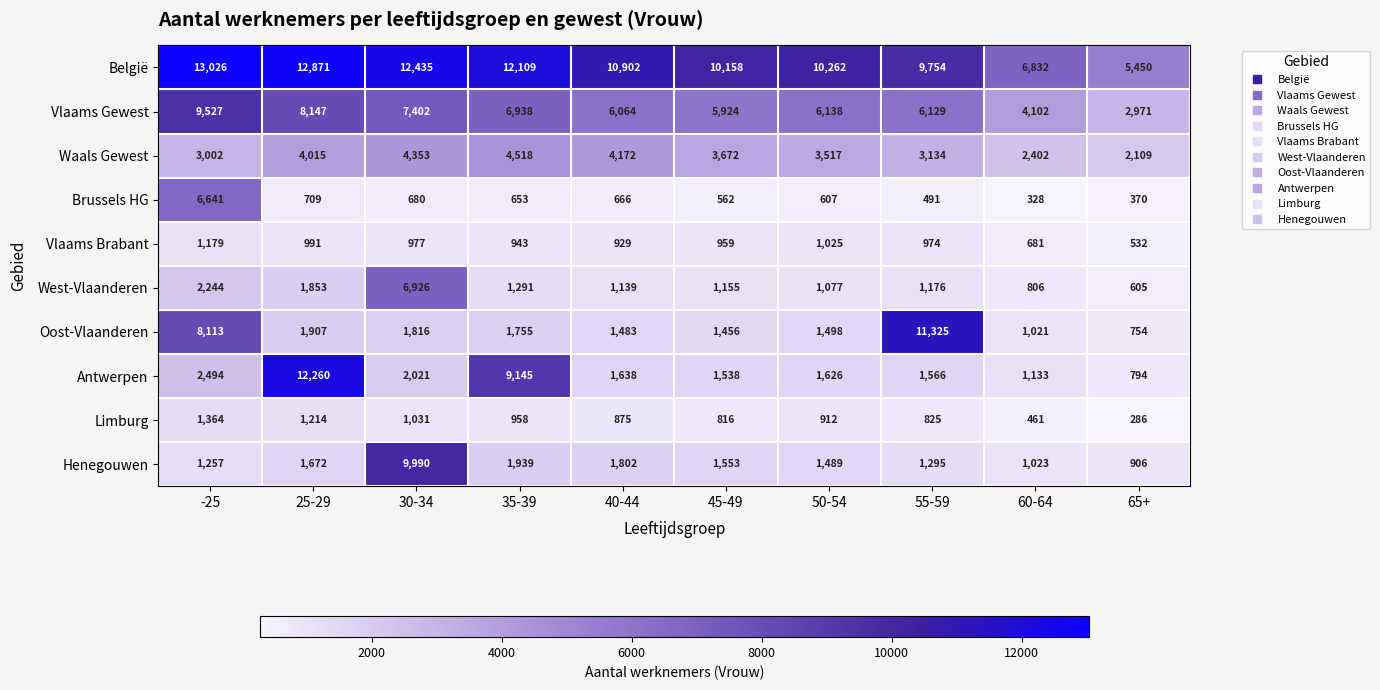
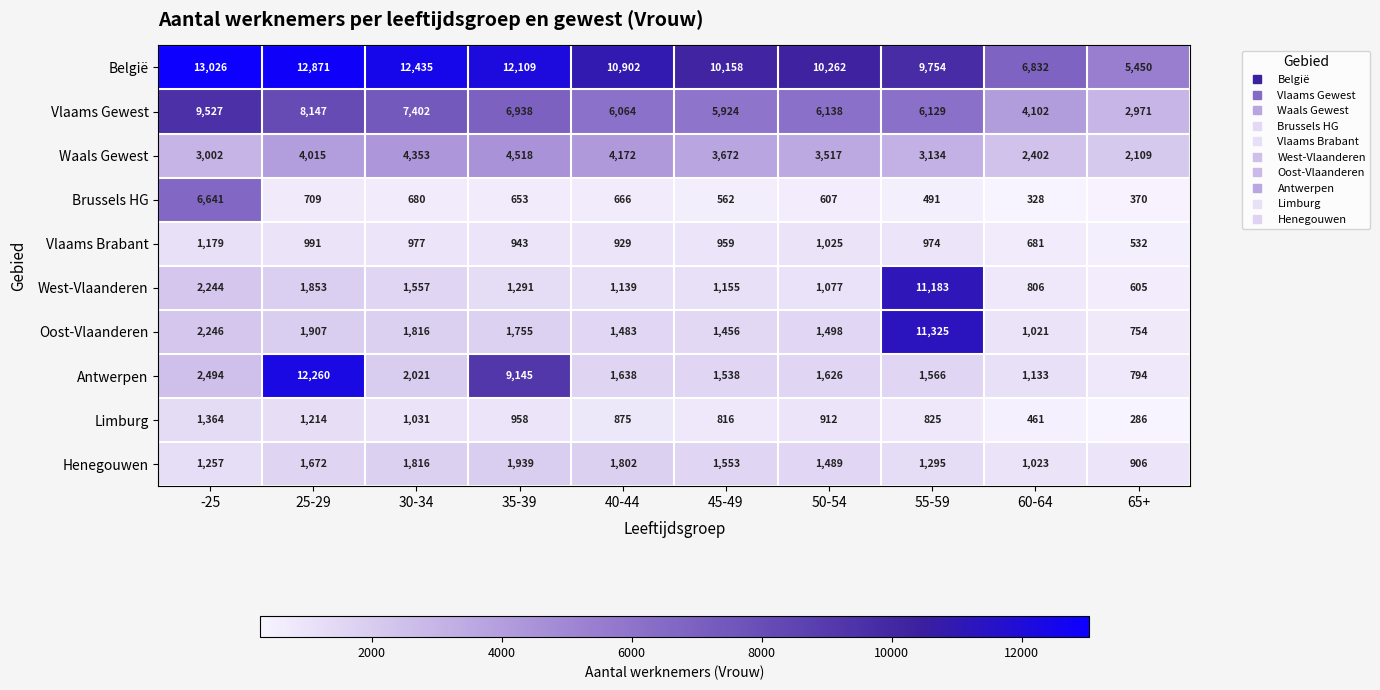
West-Vlaanderen, 30-34: 6,926 -> 1,557
West-Vlaanderen, 55-59: 1,176 -> 11,183
Oost-Vlaanderen, -25: 8,113 -> 2,246
Henegouwen, 30-34: 9,990 -> 1,816
